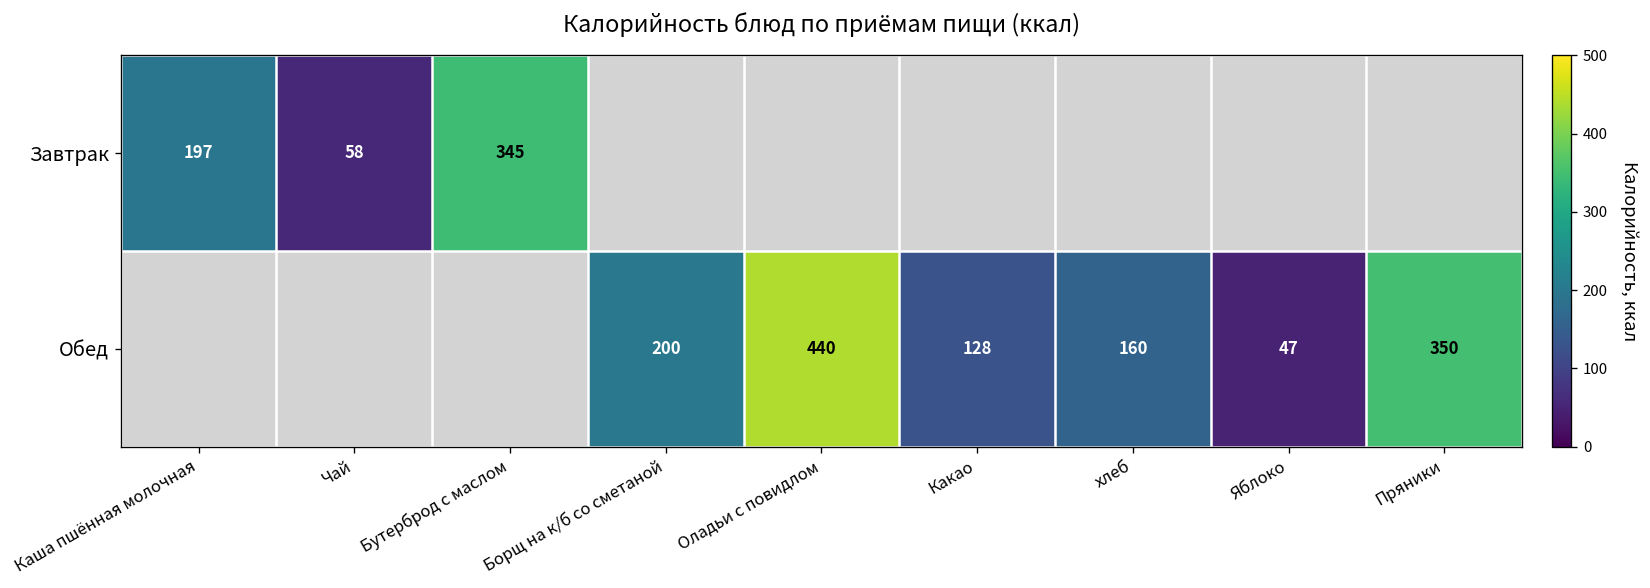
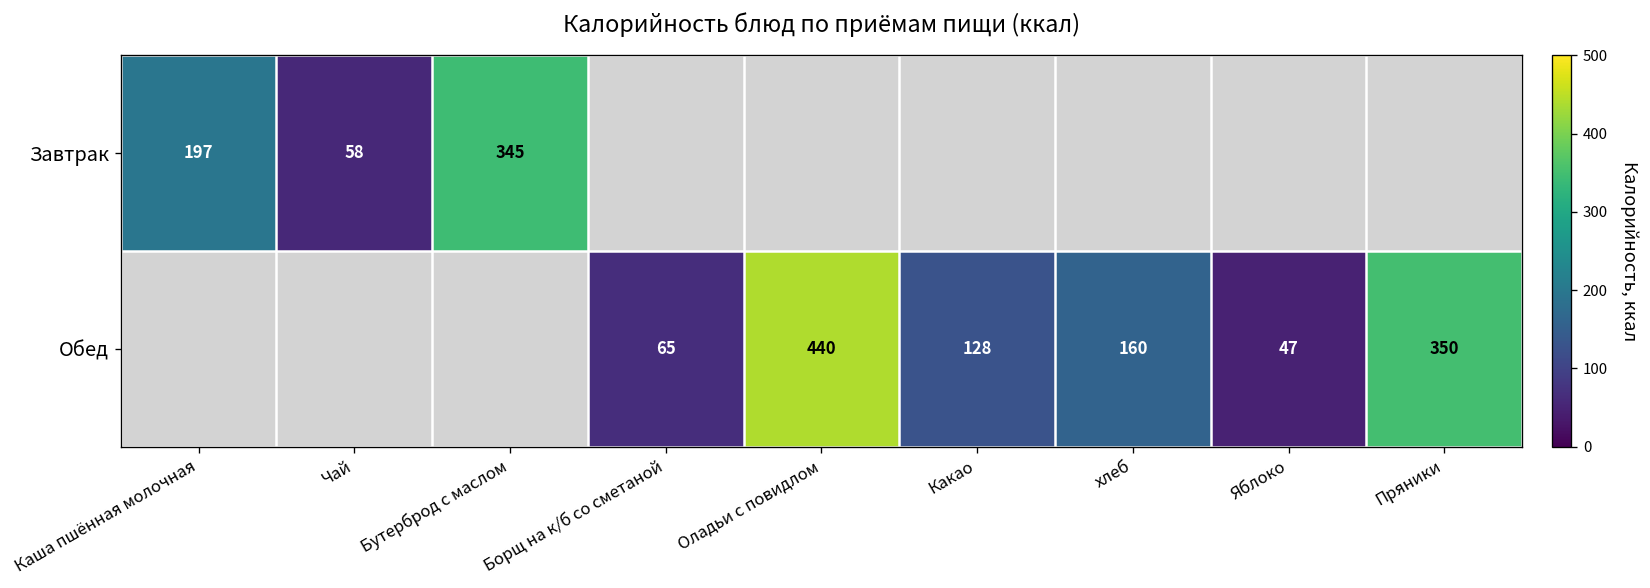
Обед, Борщ на к/б со сметаной: 200 -> 65
